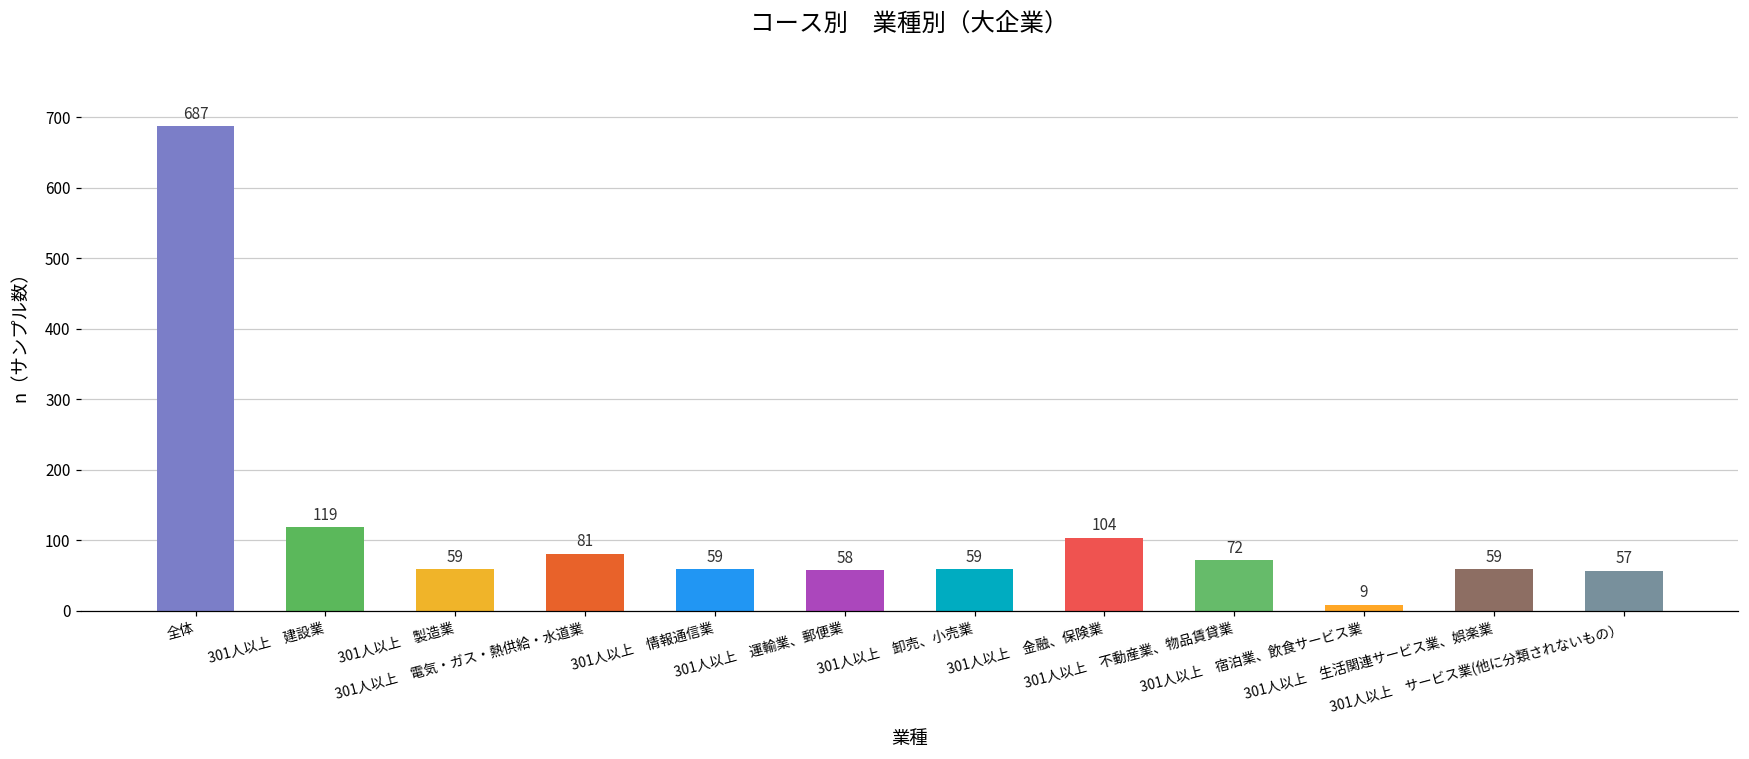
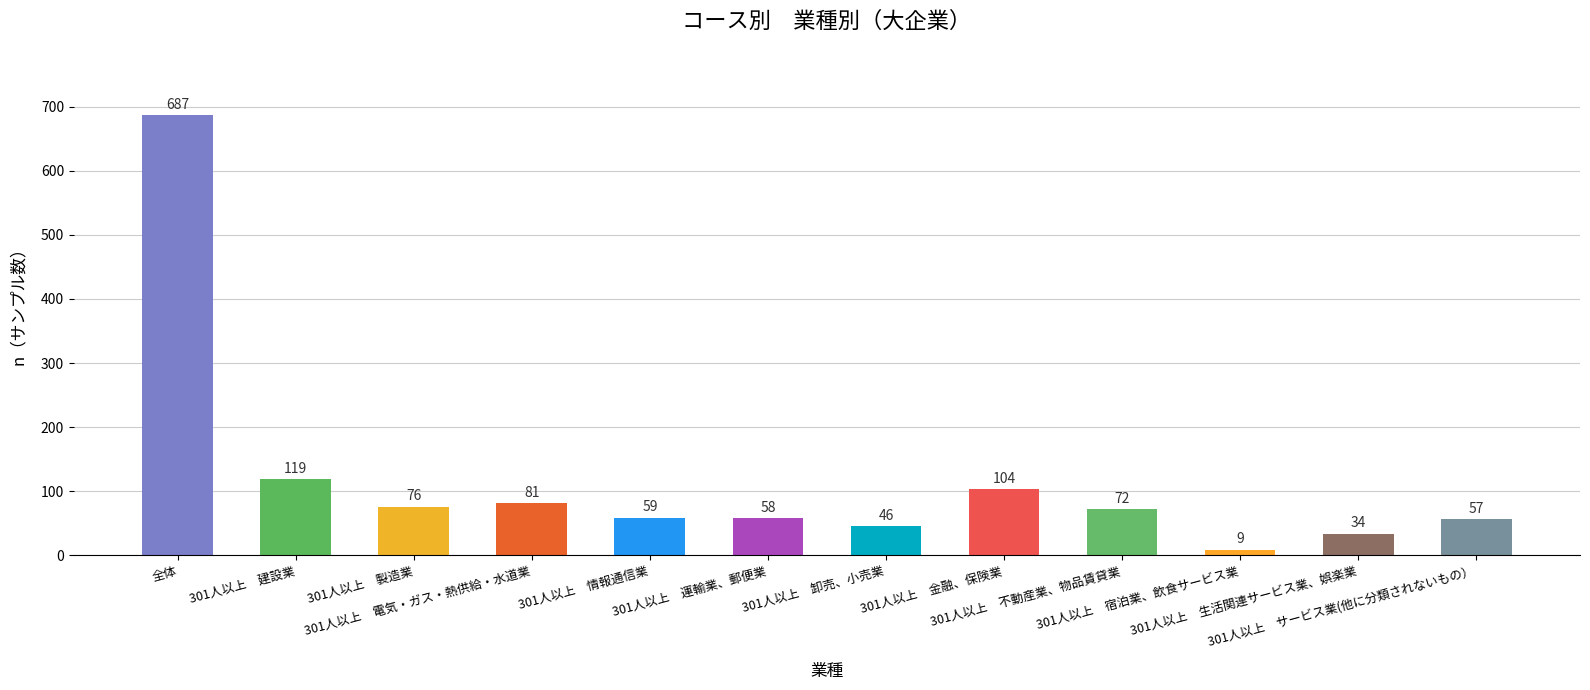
301人以上 製造業: 59 -> 76
301人以上 卸売、小売業: 59 -> 46
301人以上 生活関連サービス業、娯楽業: 59 -> 34
